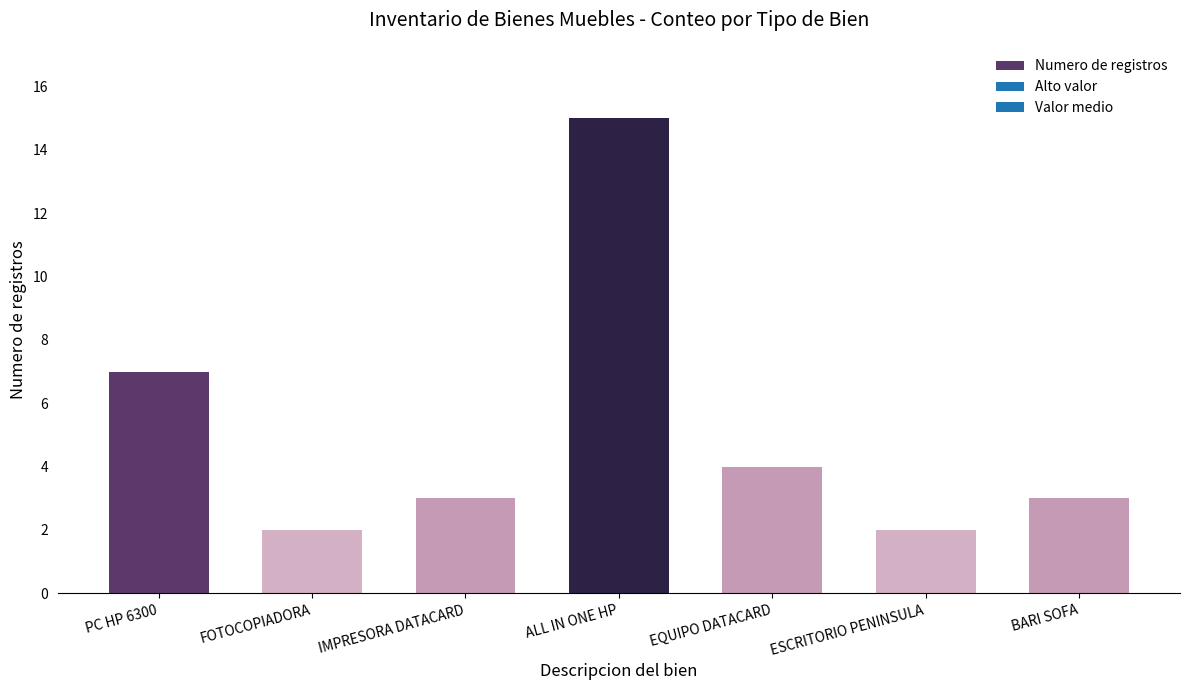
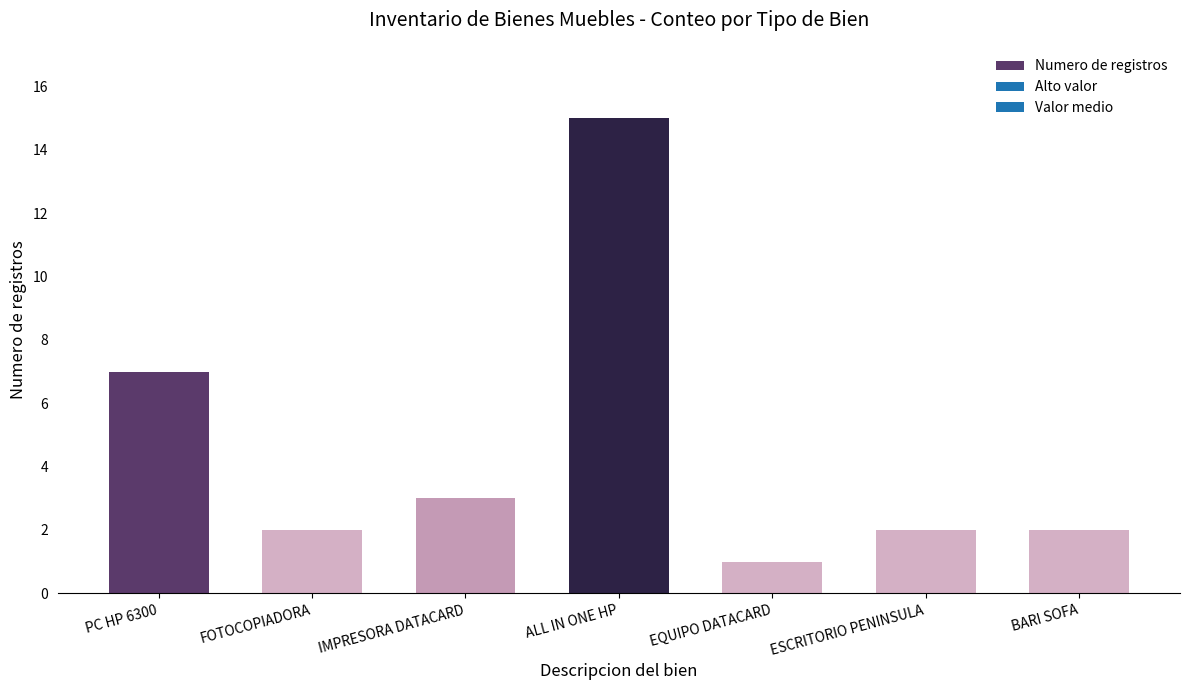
EQUIPO DATACARD: 4 -> 1
BARI SOFA: 3 -> 2
